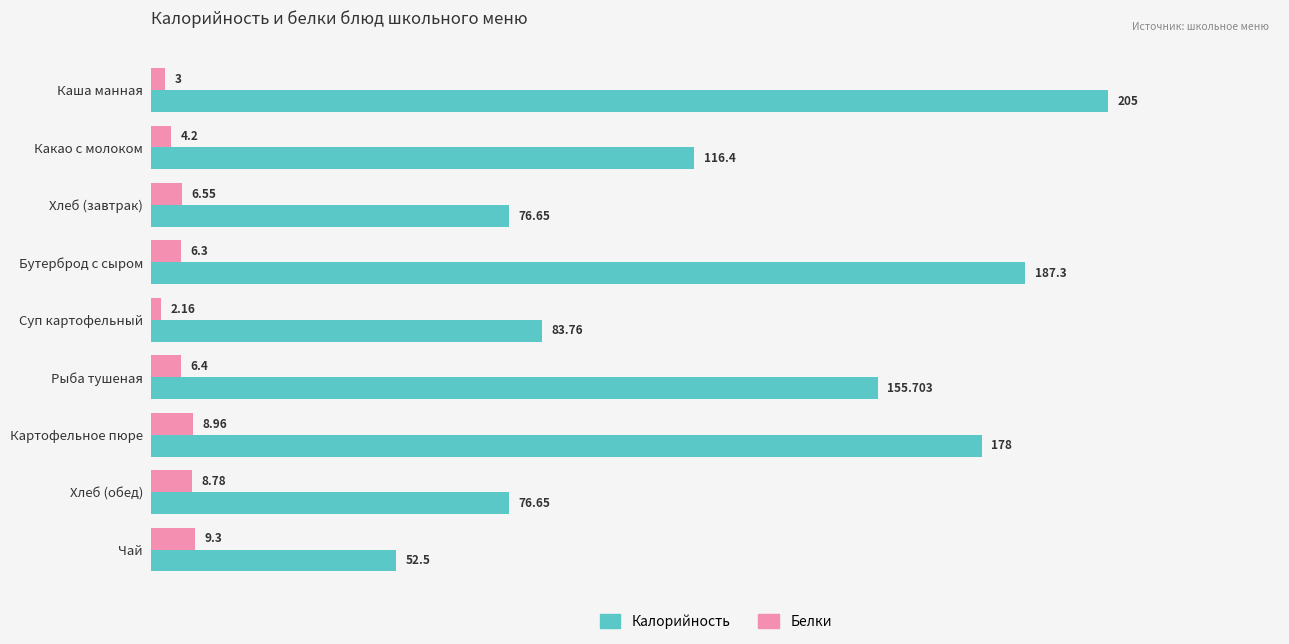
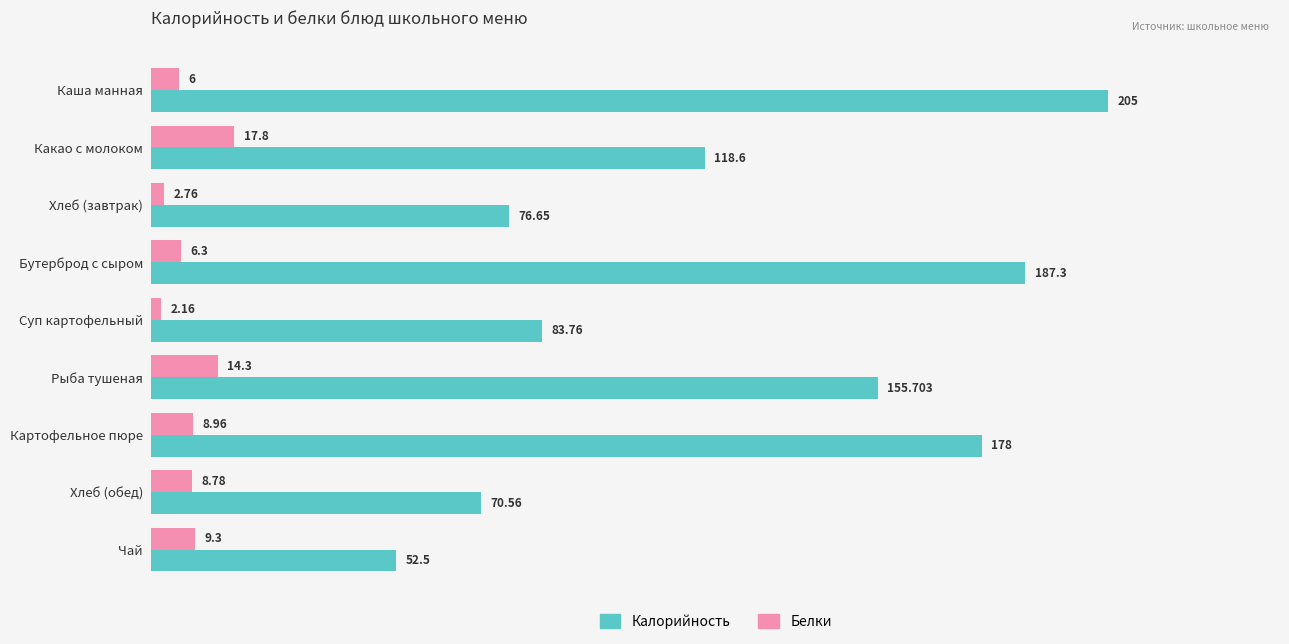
Белки, Каша манная: 3 -> 6
Белки, Какао с молоком: 4.2 -> 17.8
Калорийность, Какао с молоком: 116.4 -> 118.6
Белки, Хлеб (завтрак): 6.55 -> 2.76
Белки, Рыба тушеная: 6.4 -> 14.3
Калорийность, Хлеб (обед): 76.65 -> 70.56
